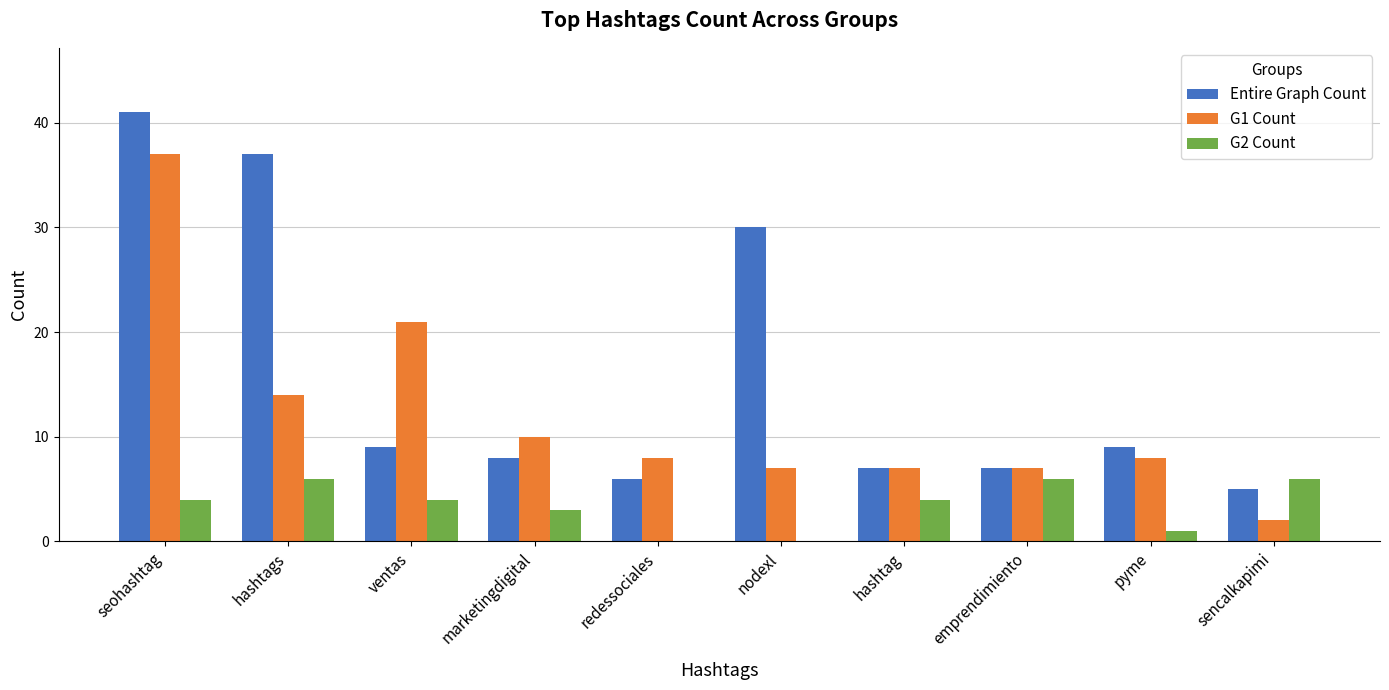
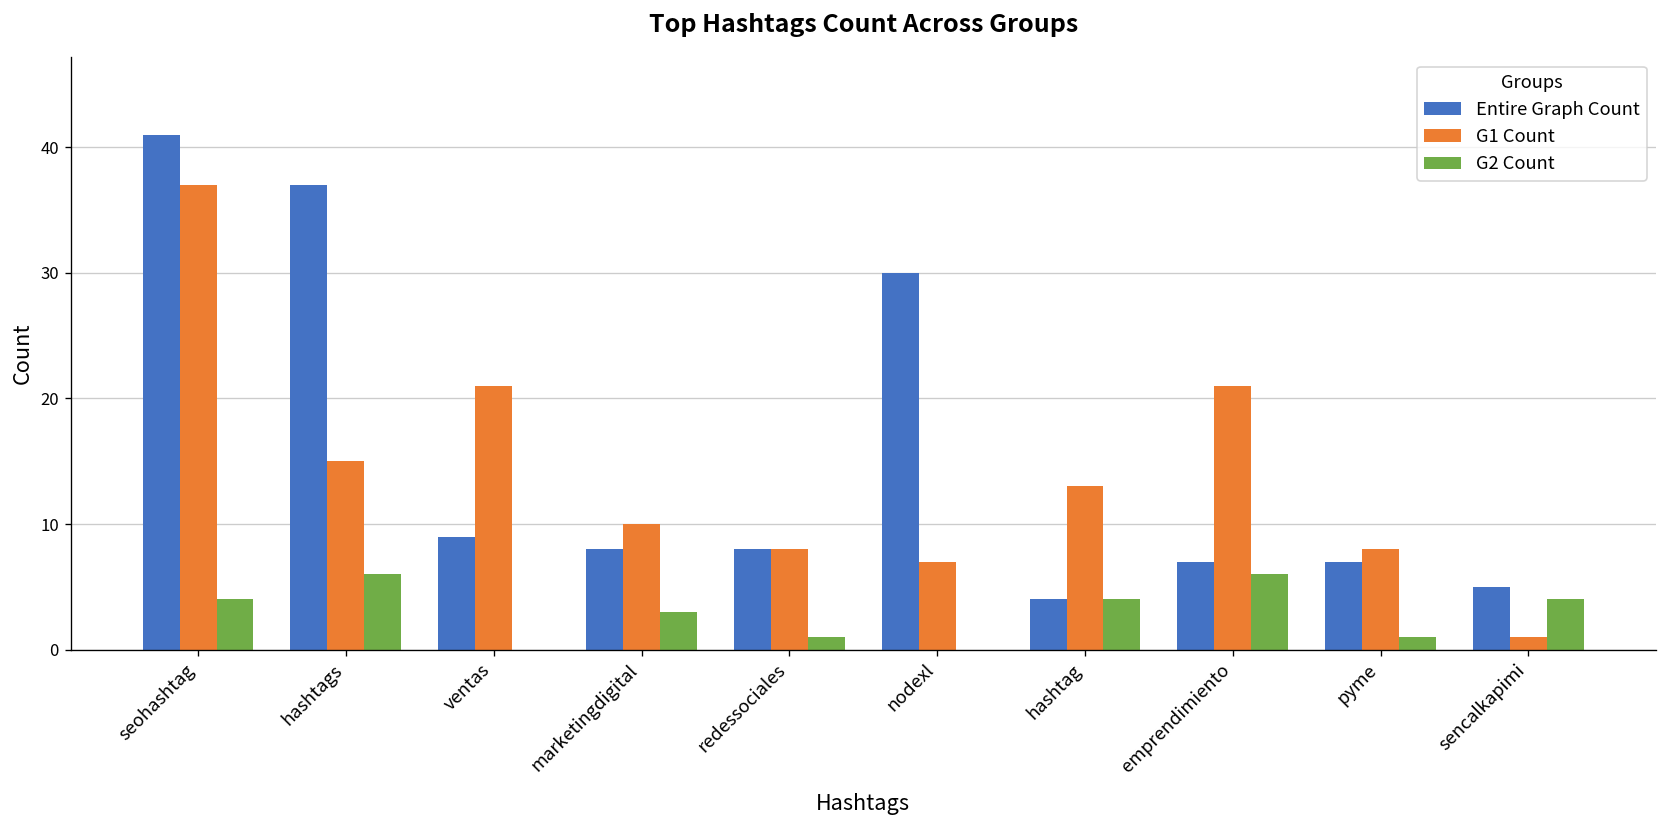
G1 Count, hashtags: 14 -> 15
G2 Count, ventas: 4 -> 0
Entire Graph Count, redessociales: 6 -> 8
G2 Count, redessociales: 0 -> 1
Entire Graph Count, hashtag: 7 -> 4
G1 Count, hashtag: 7 -> 13
G1 Count, emprendimiento: 7 -> 21
Entire Graph Count, pyme: 9 -> 7
G1 Count, sencalkapimi: 2 -> 1
G2 Count, sencalkapimi: 6 -> 4
